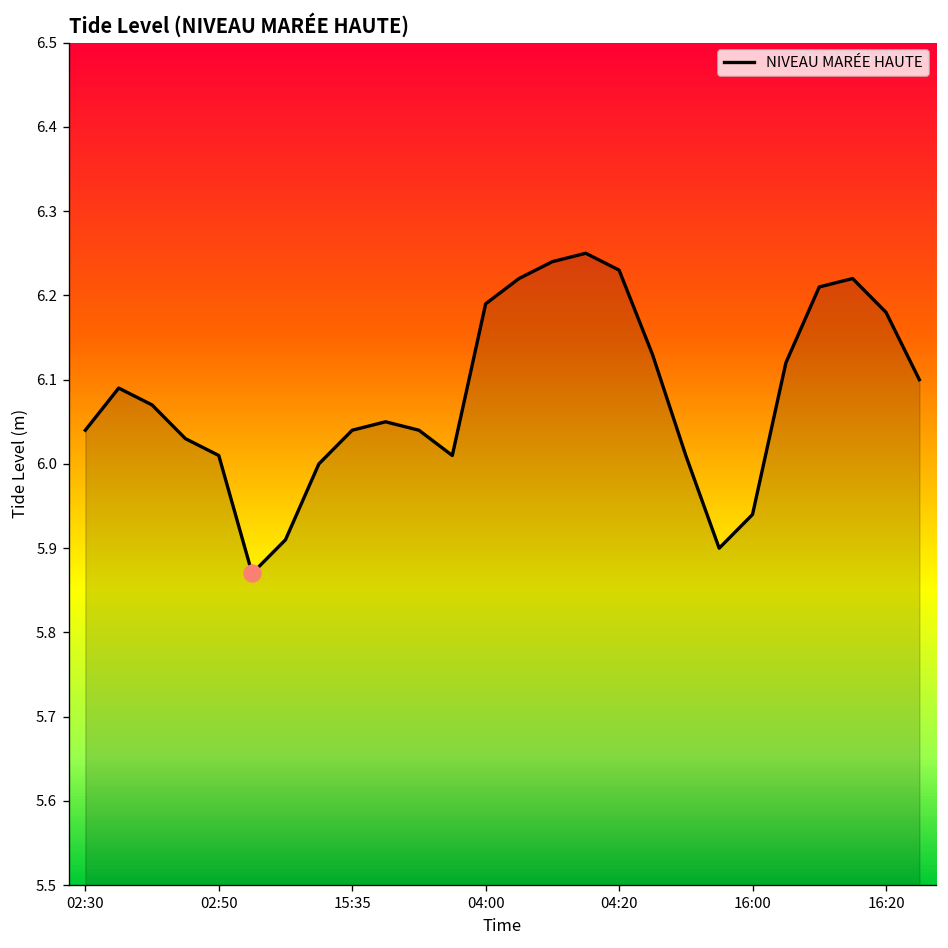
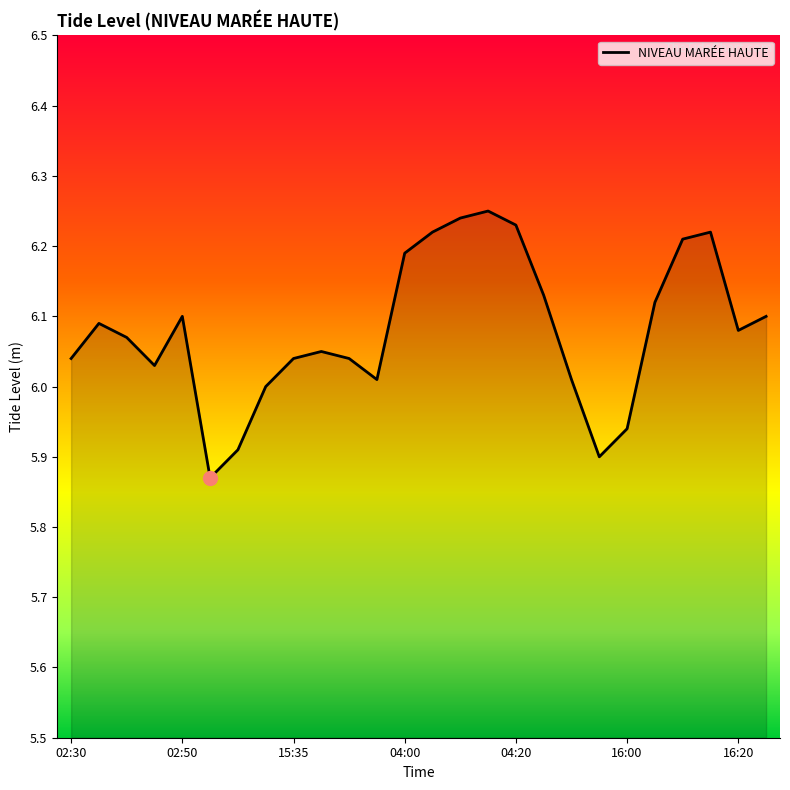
NIVEAU MARÉE HAUTE, 02:50: 6.01 -> 6.10
NIVEAU MARÉE HAUTE, 16:20: 6.18 -> 6.08
